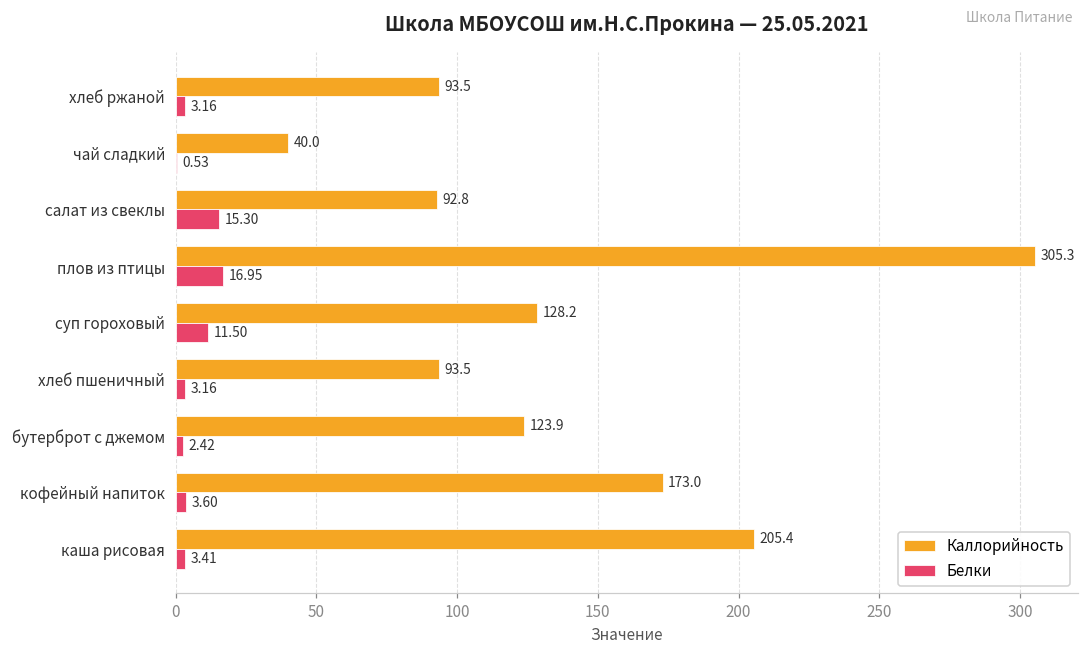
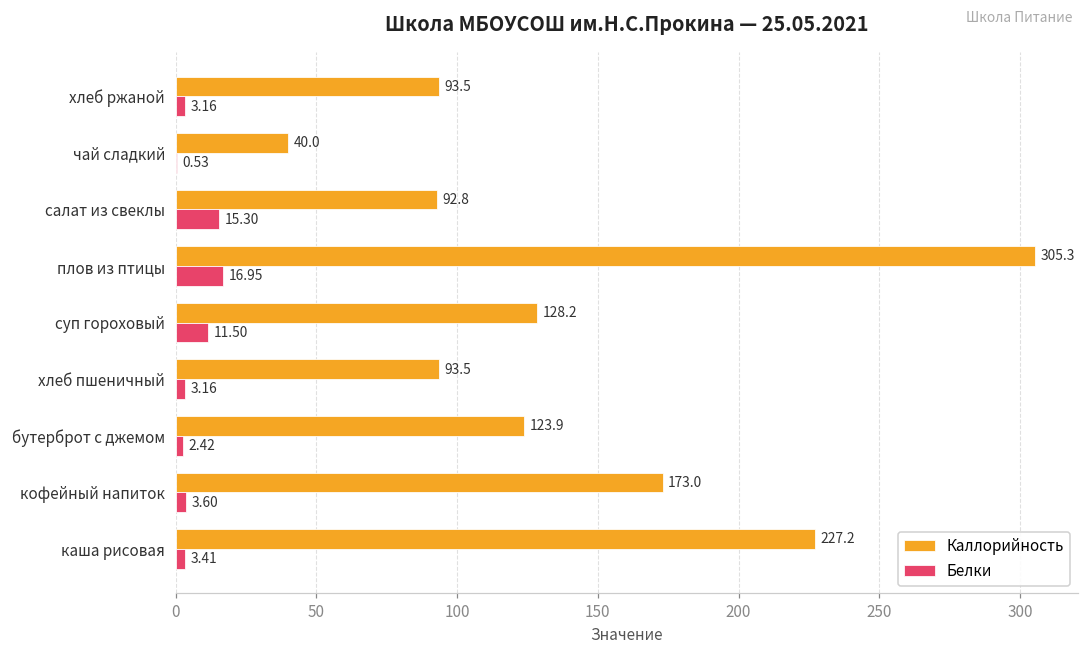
Каллорийность, каша рисовая: 205.4 -> 227.2
